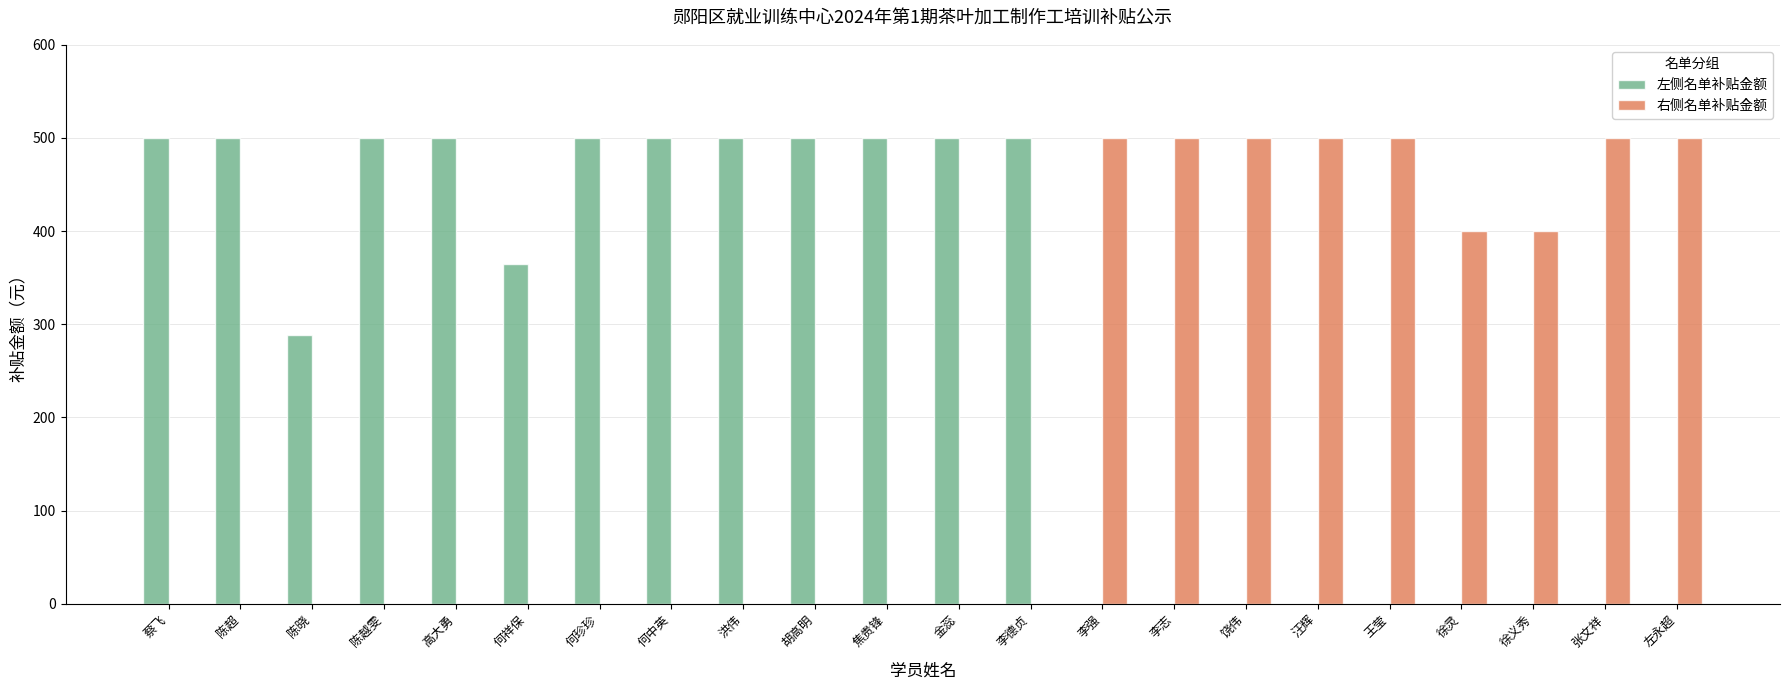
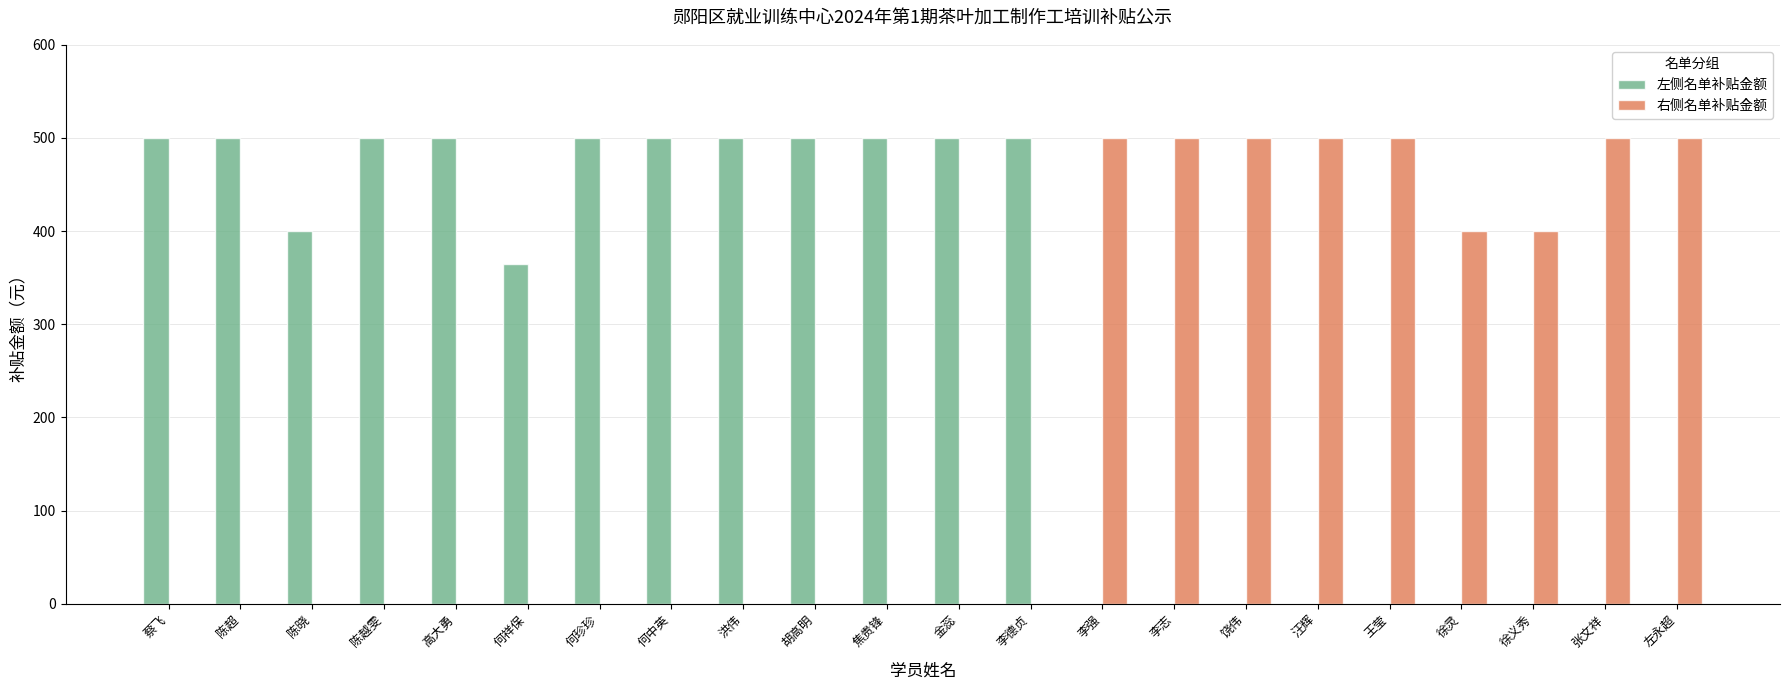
左侧名单补贴金额, 陈晓: 290 -> 400
